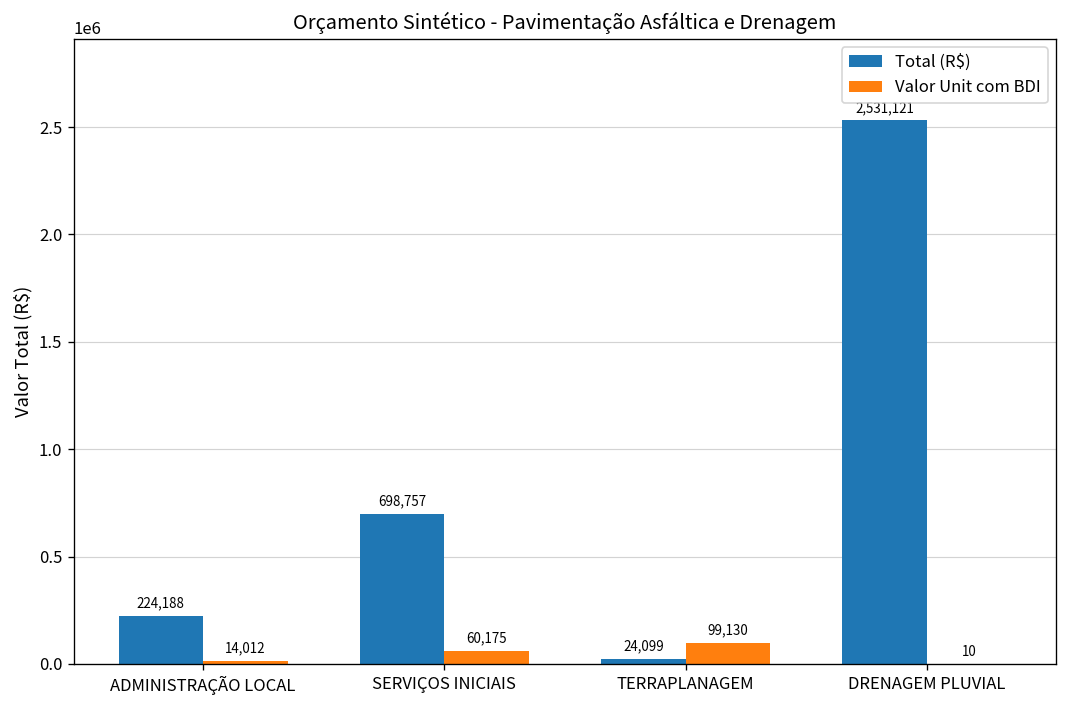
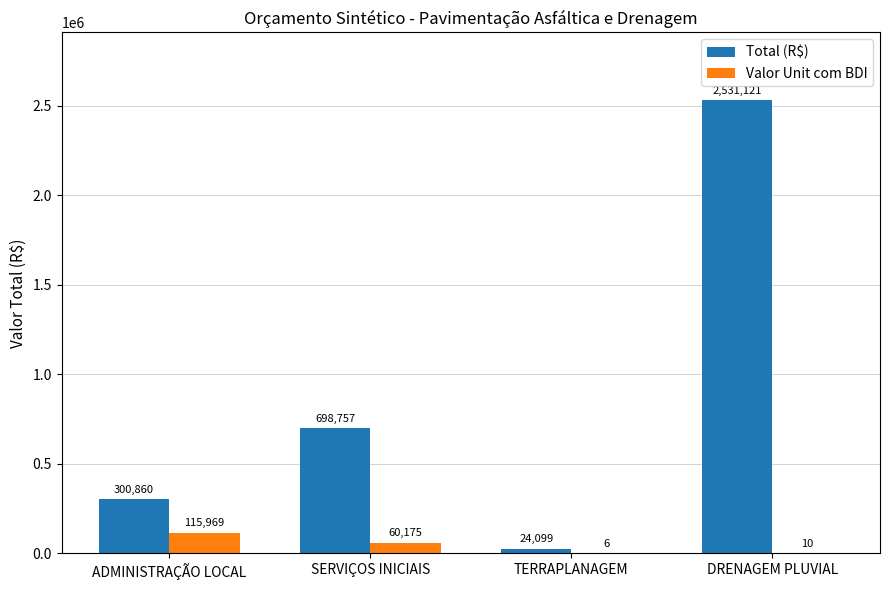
Total (R$), ADMINISTRAÇÃO LOCAL: 224,188 -> 300,860
Valor Unit com BDI, ADMINISTRAÇÃO LOCAL: 14,012 -> 115,969
Valor Unit com BDI, TERRAPLANAGEM: 99,130 -> 6
